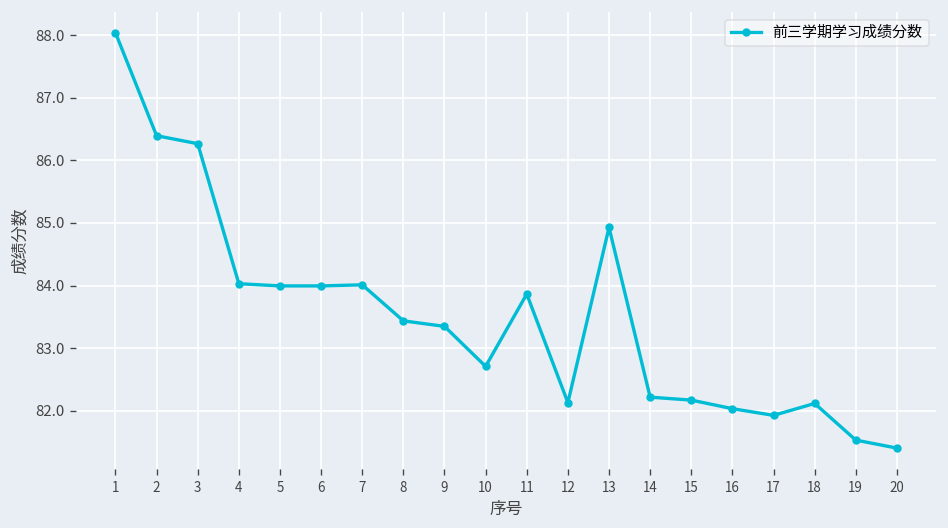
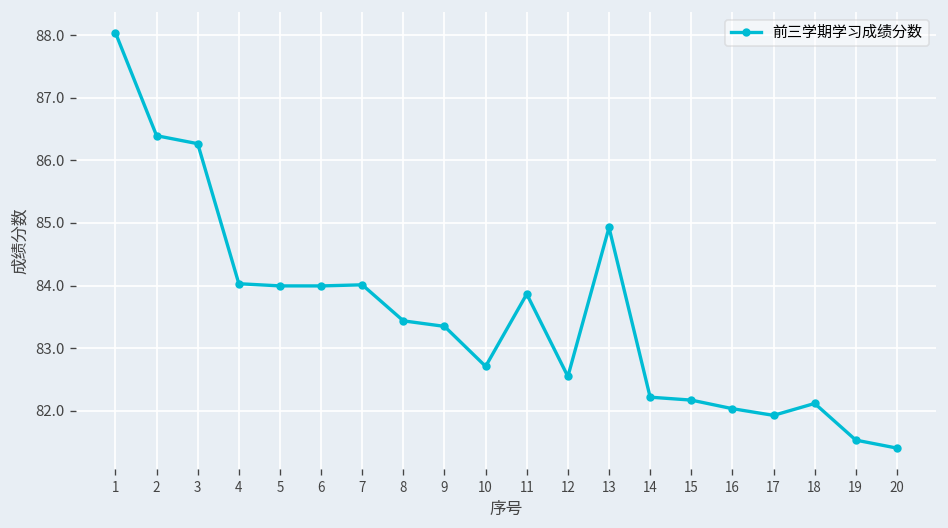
12: 82.1 -> 82.5
